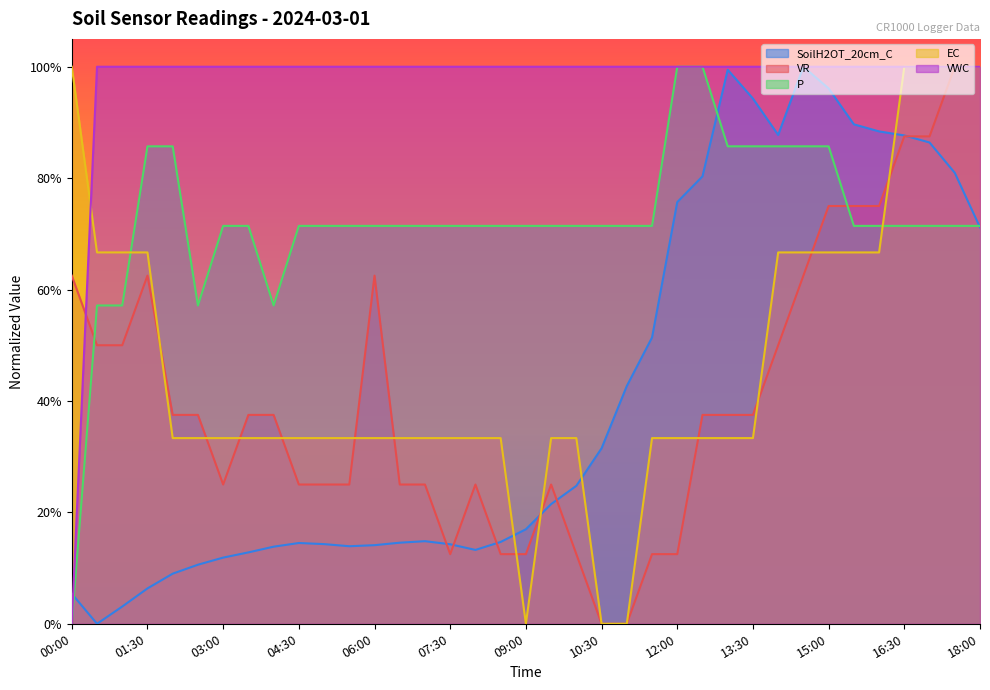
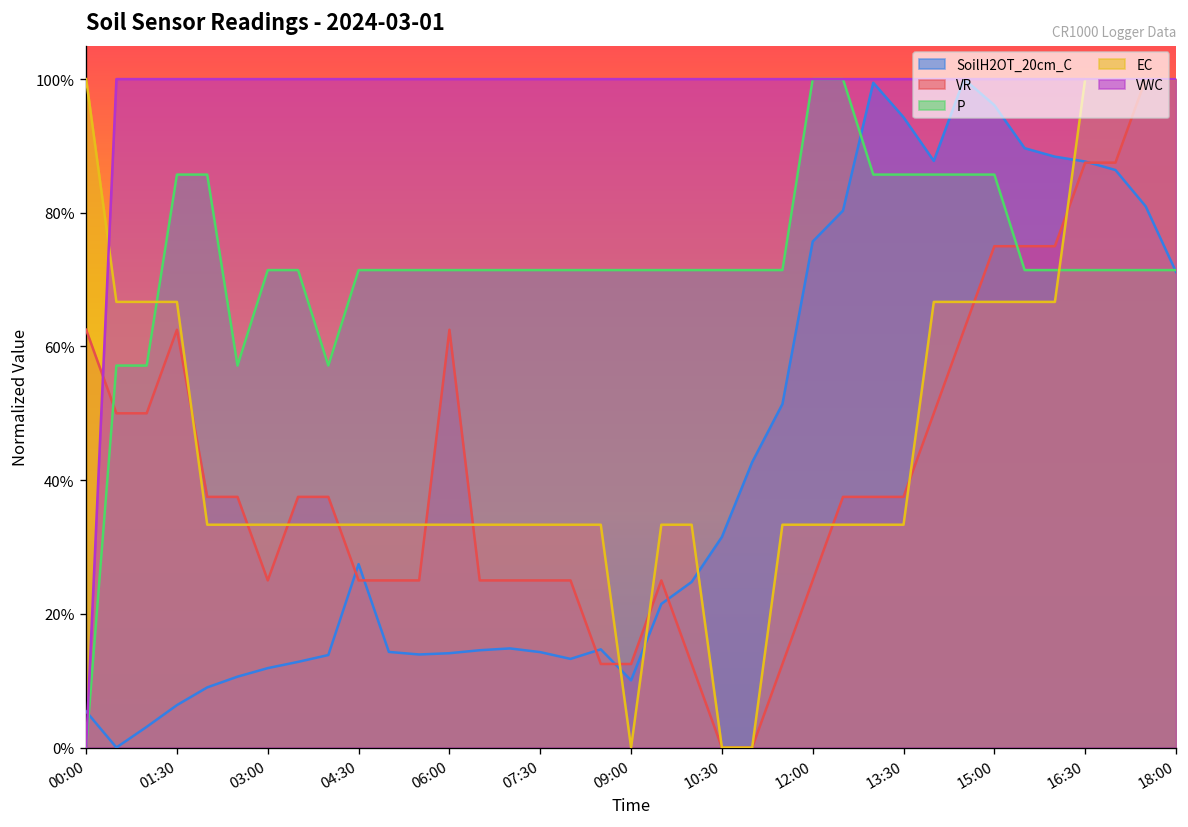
SoilH2OT_20cm_C, 04:30: 15% -> 27%
VR, 07:30: 12% -> 25%
SoilH2OT_20cm_C, 09:00: 17% -> 10%
VR, 12:00: 12% -> 25%
